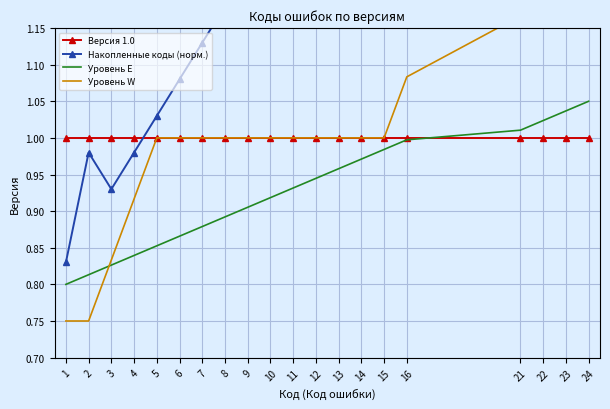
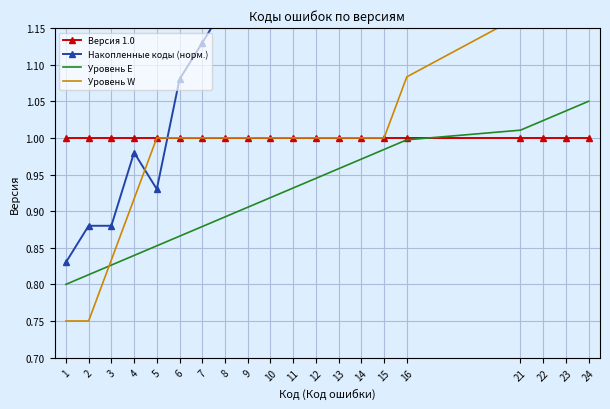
Накопленные коды (норм.), 2: 0.98 -> 0.88
Накопленные коды (норм.), 3: 0.93 -> 0.88
Накопленные коды (норм.), 5: 1.03 -> 0.93
